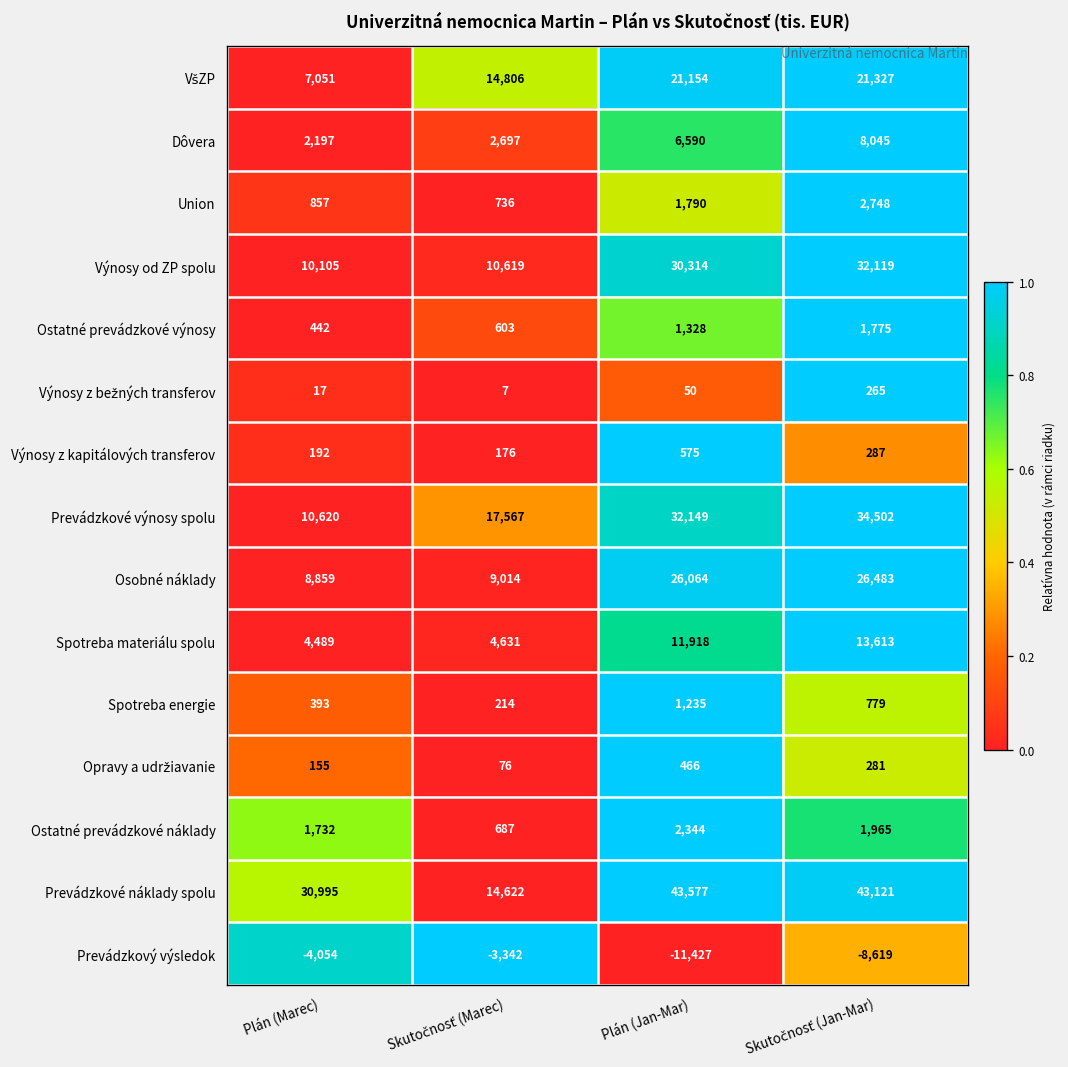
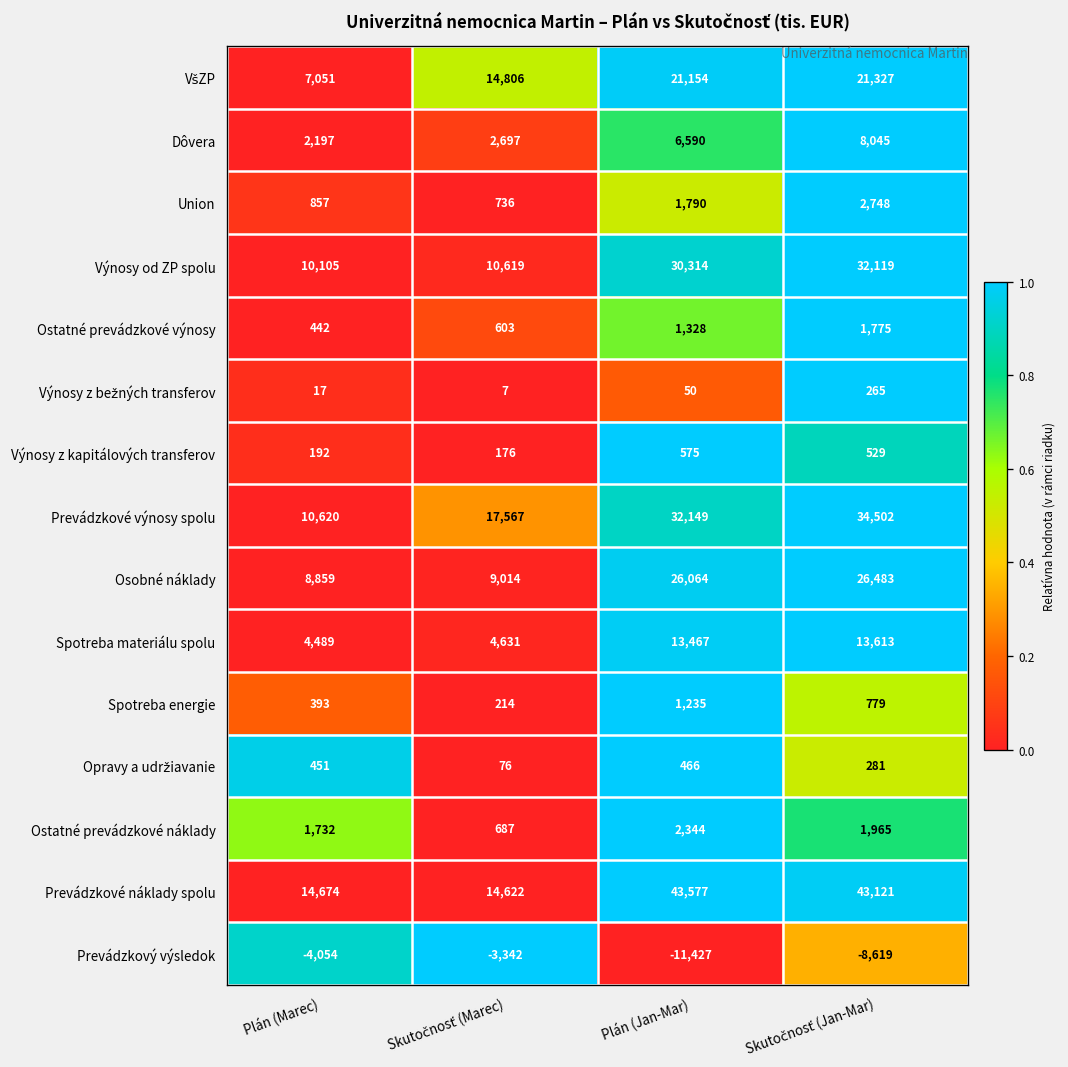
Výnosy z kapitálových transferov, Skutočnosť (Jan-Mar): 287 -> 529
Spotreba materiálu spolu, Plán (Jan-Mar): 11,918 -> 13,467
Opravy a udržiavanie, Plán (Marec): 155 -> 451
Prevádzkové náklady spolu, Plán (Marec): 30,995 -> 14,674
